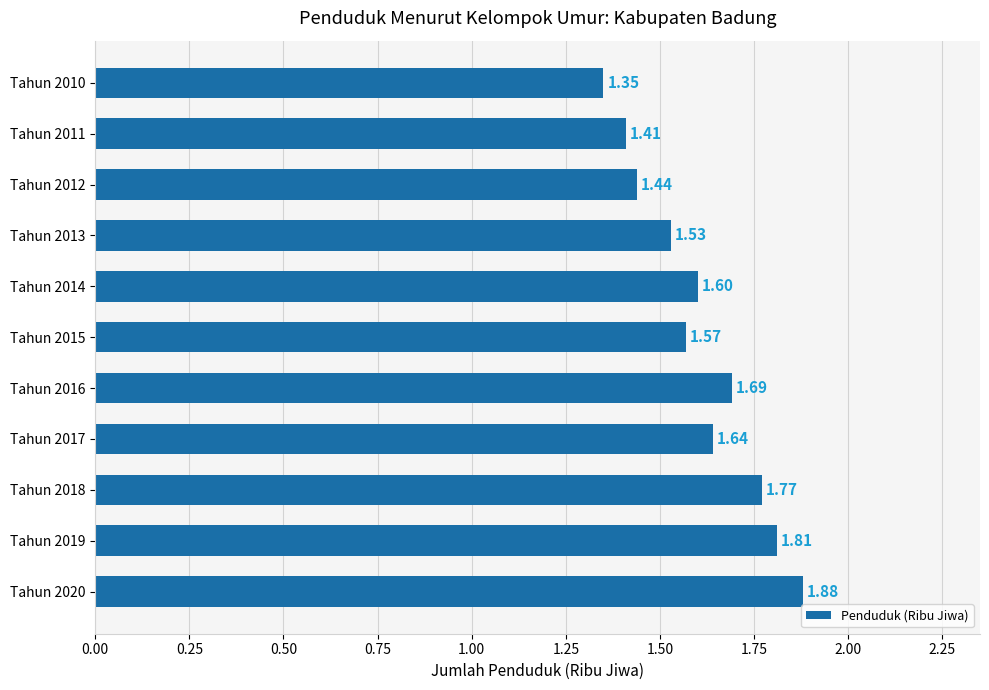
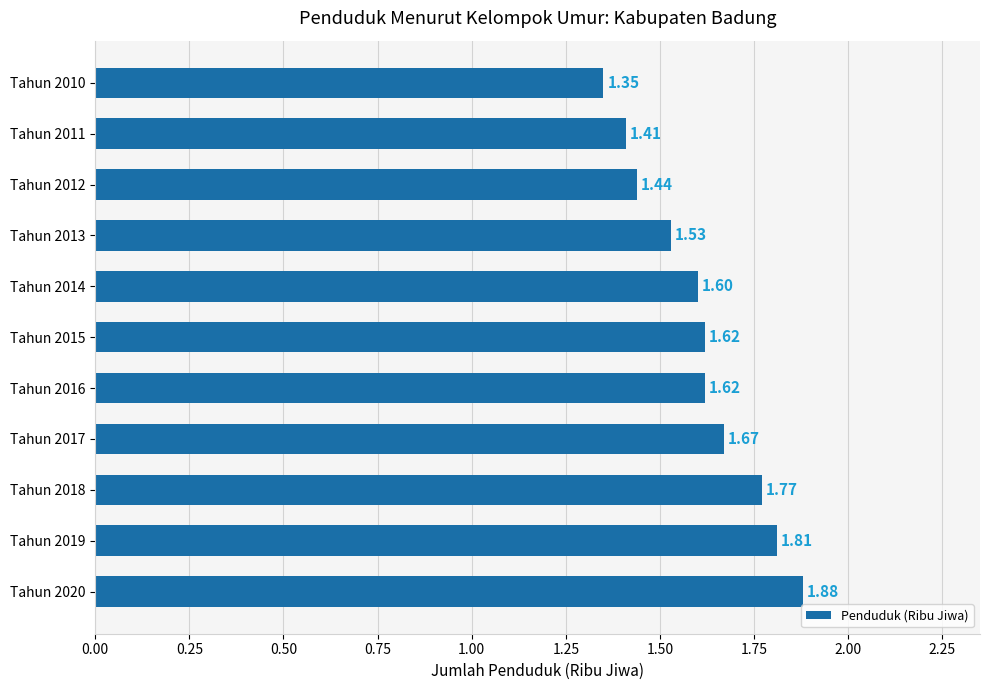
Tahun 2015: 1.57 -> 1.62
Tahun 2016: 1.69 -> 1.62
Tahun 2017: 1.64 -> 1.67
